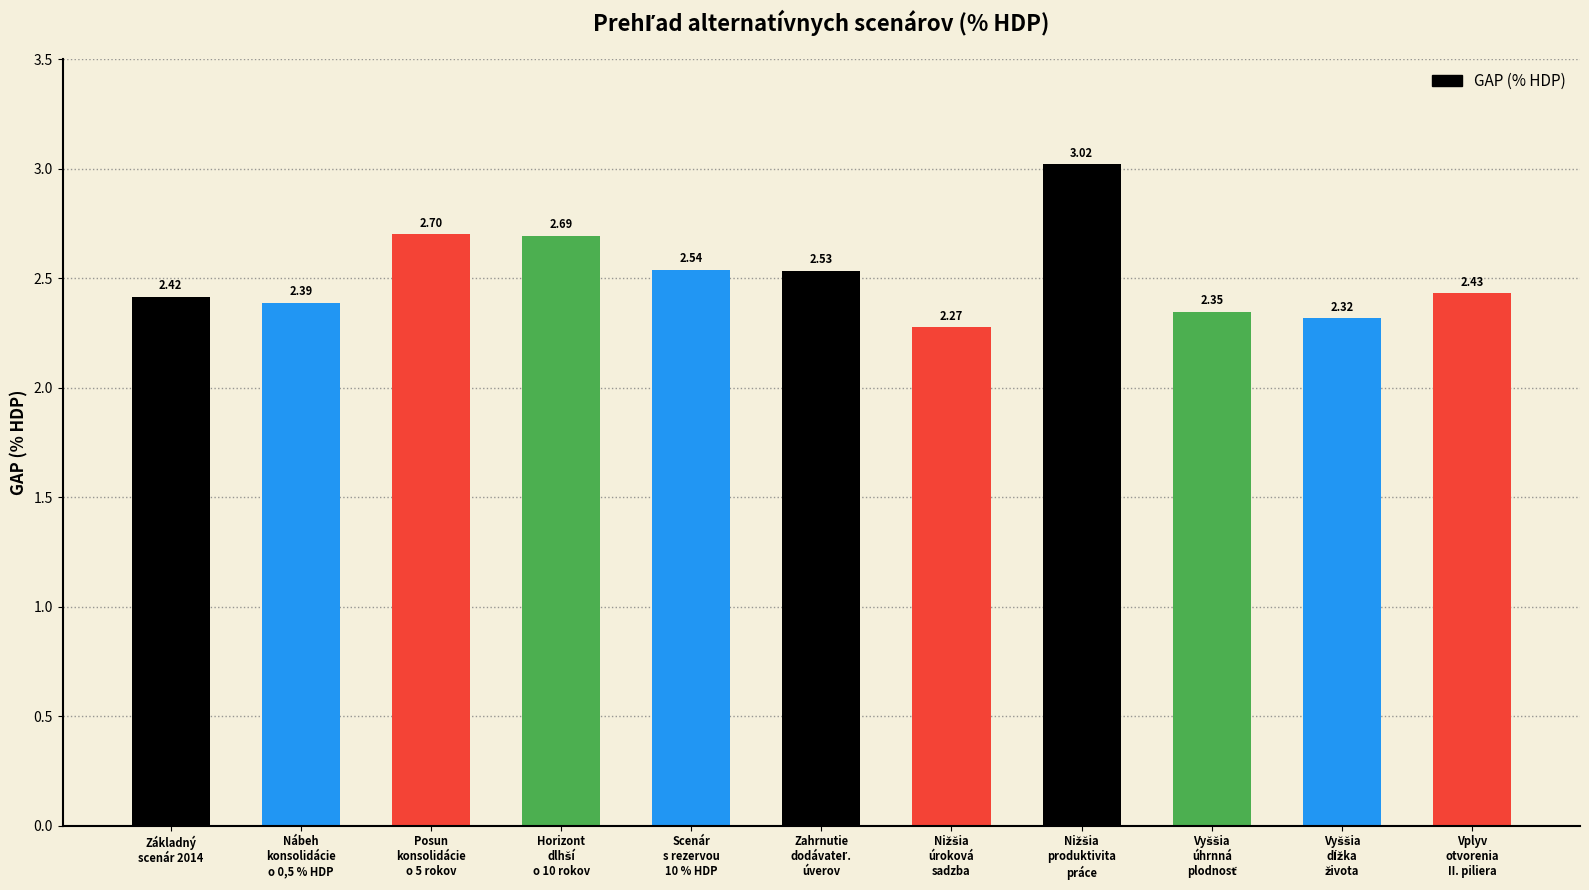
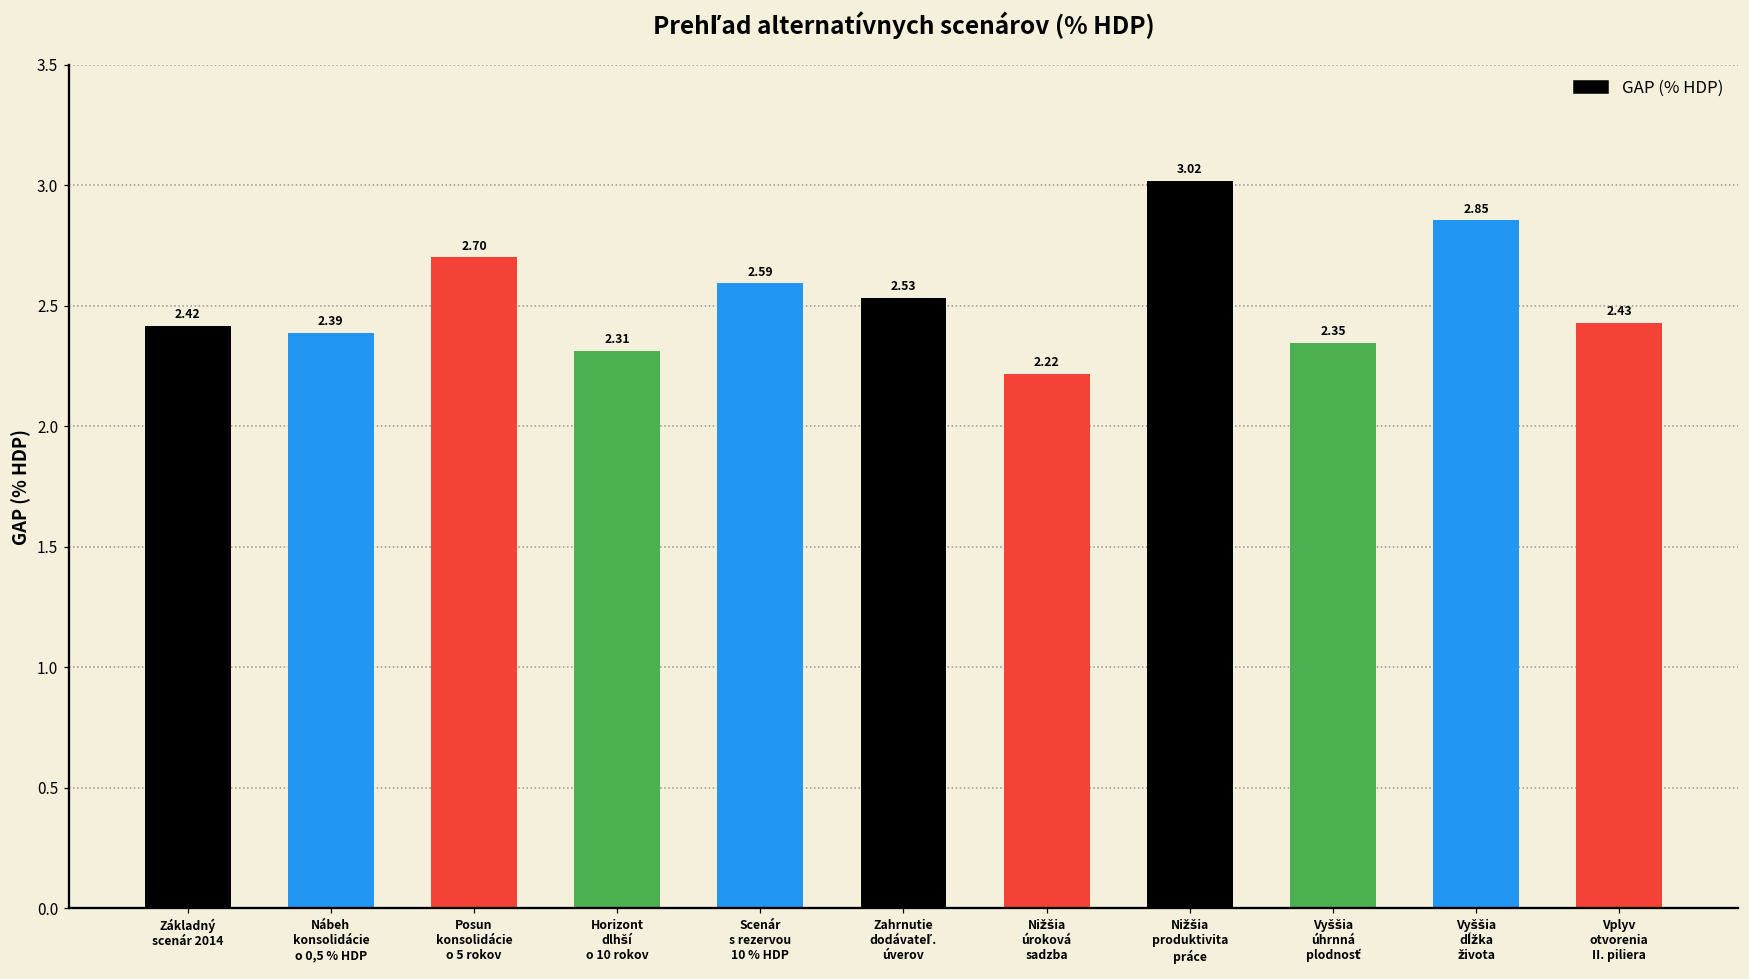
Horizont dlhší o 10 rokov: 2.69 -> 2.31
Scenár s rezervou 10 % HDP: 2.54 -> 2.59
Nižšia úroková sadzba: 2.27 -> 2.22
Vyššia dĺžka života: 2.32 -> 2.85
